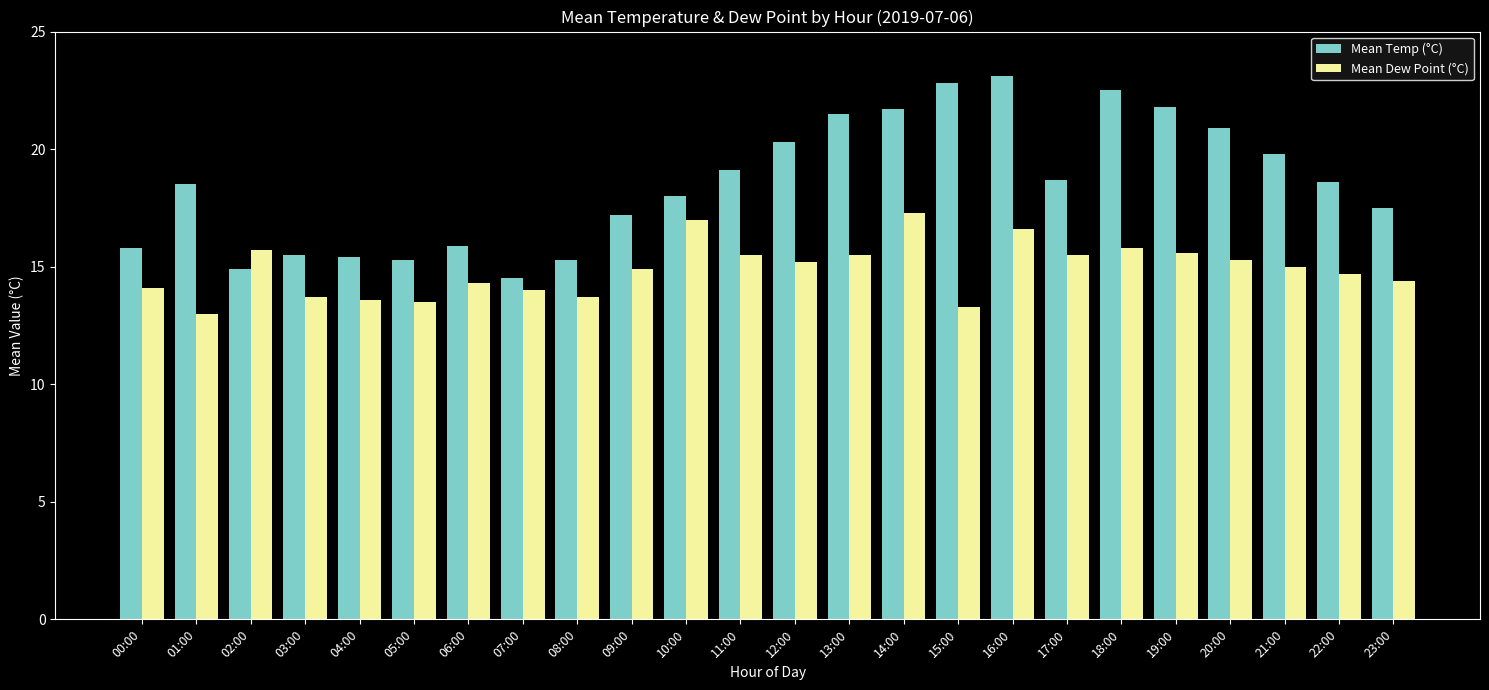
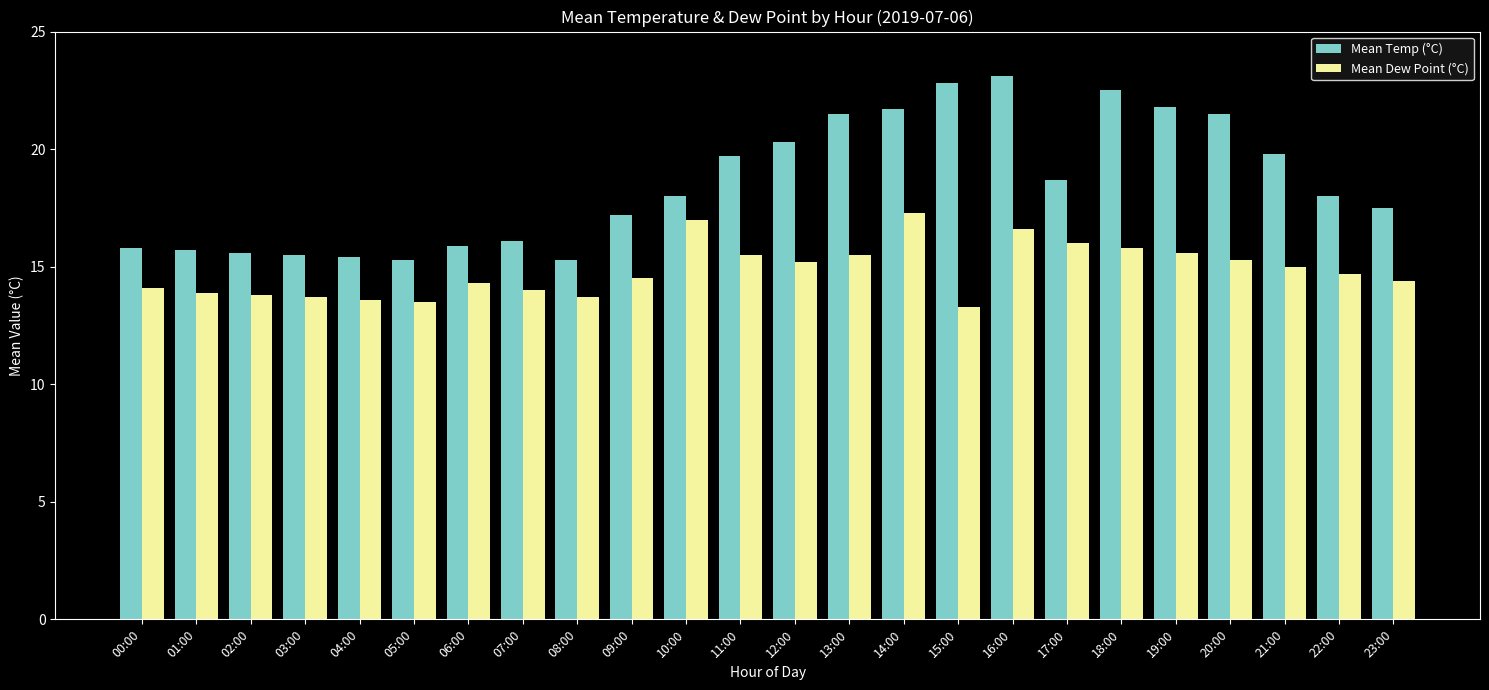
Mean Temp (°C), 01:00: 18.5 -> 15.7
Mean Dew Point (°C), 01:00: 13.0 -> 13.9
Mean Temp (°C), 02:00: 14.9 -> 15.6
Mean Dew Point (°C), 02:00: 15.7 -> 13.8
Mean Temp (°C), 07:00: 14.5 -> 16.1
Mean Dew Point (°C), 09:00: 14.9 -> 14.5
Mean Temp (°C), 11:00: 19.1 -> 19.7
Mean Dew Point (°C), 17:00: 15.5 -> 16.0
Mean Temp (°C), 20:00: 20.9 -> 21.5
Mean Temp (°C), 22:00: 18.6 -> 18.0
